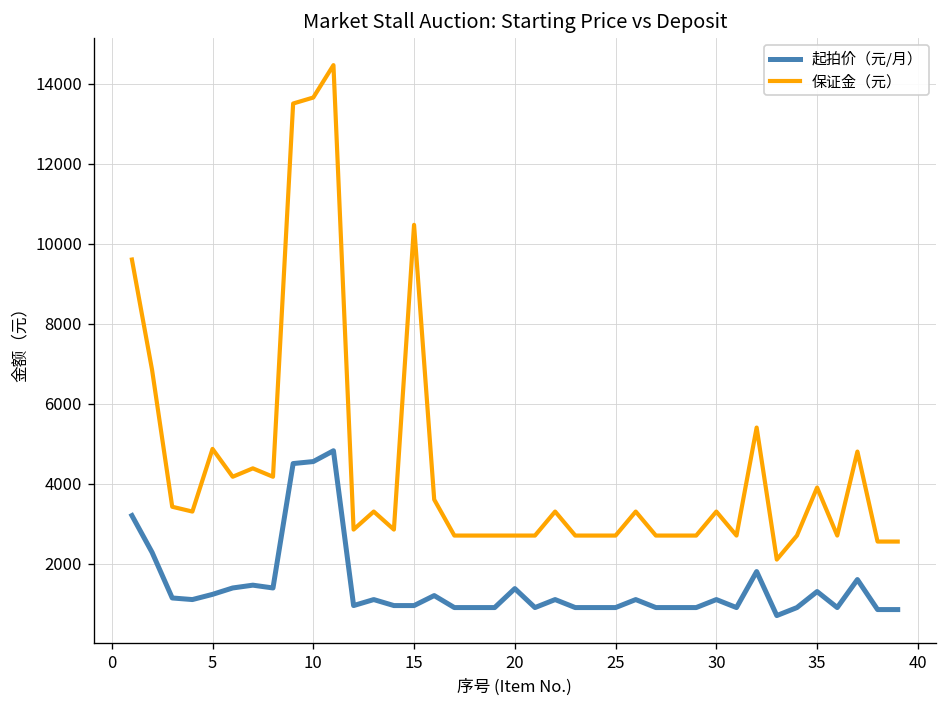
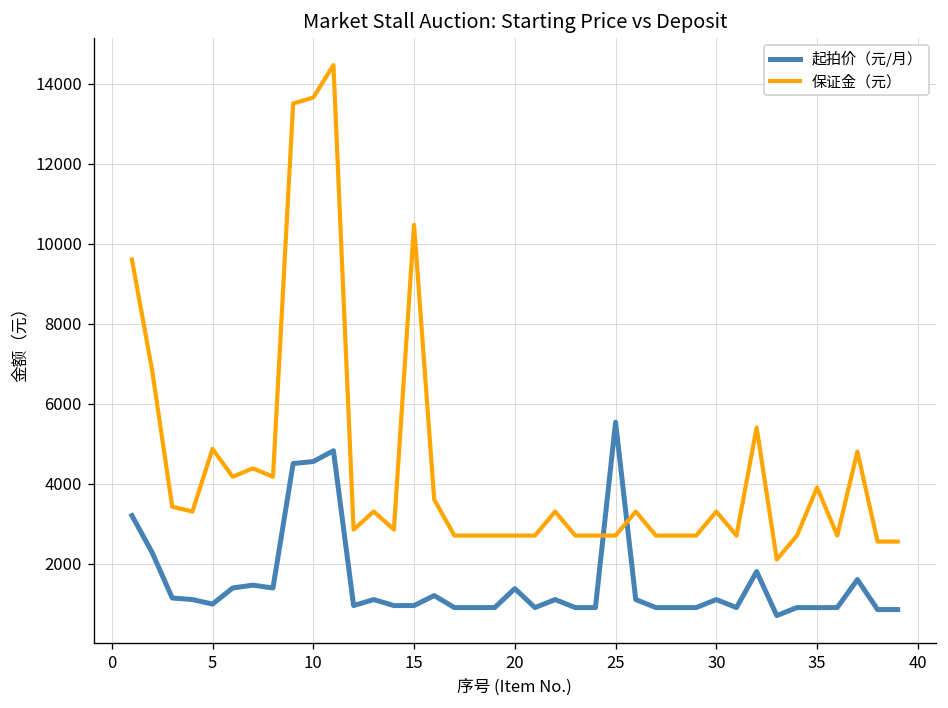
起拍价（元/月）, 5: 1200 -> 1000
起拍价（元/月）, 25: 900 -> 5500
起拍价（元/月）, 35: 1300 -> 900
